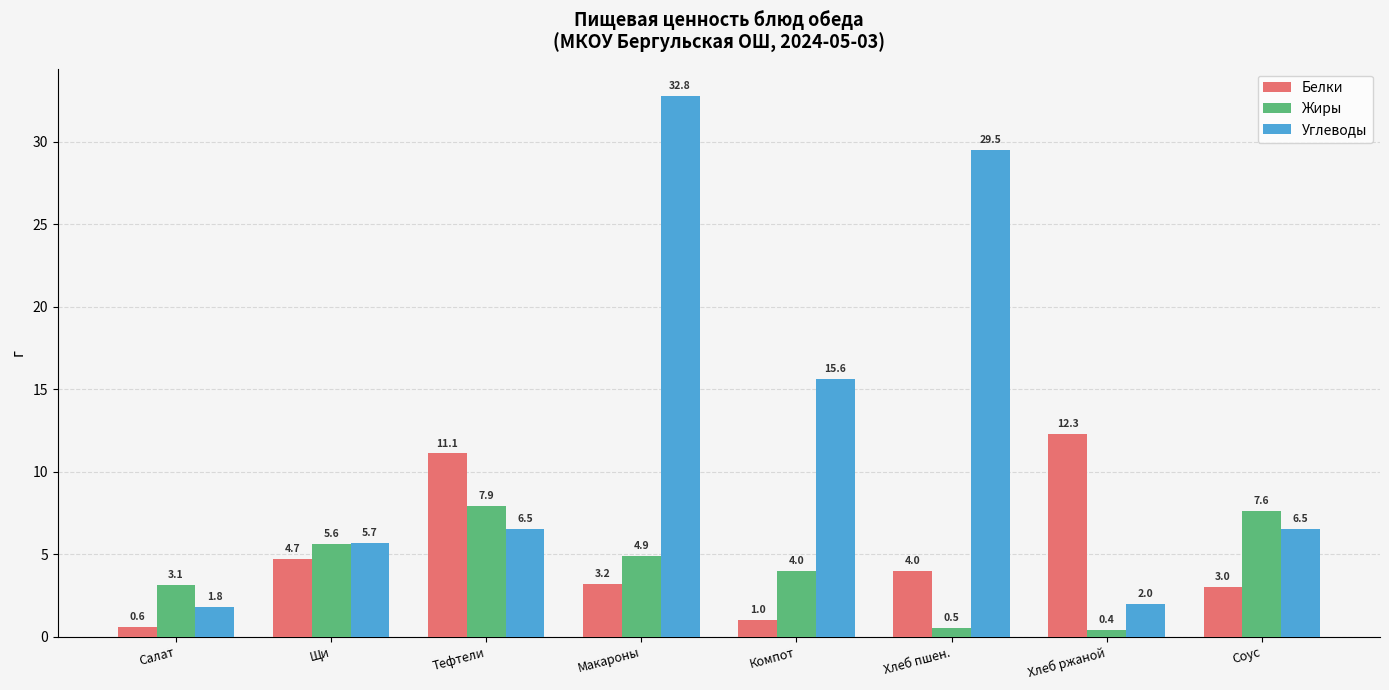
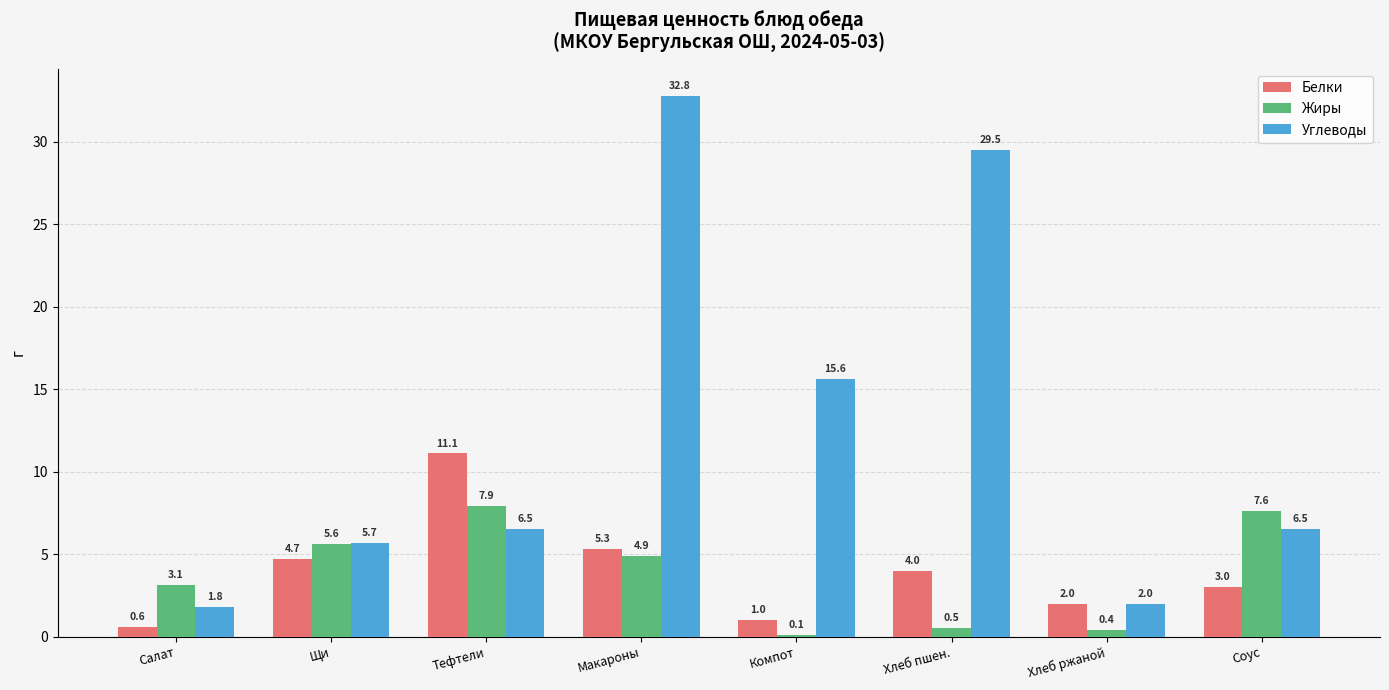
Белки, Макароны: 3.2 -> 5.3
Жиры, Компот: 4.0 -> 0.1
Белки, Хлеб ржаной: 12.3 -> 2.0
